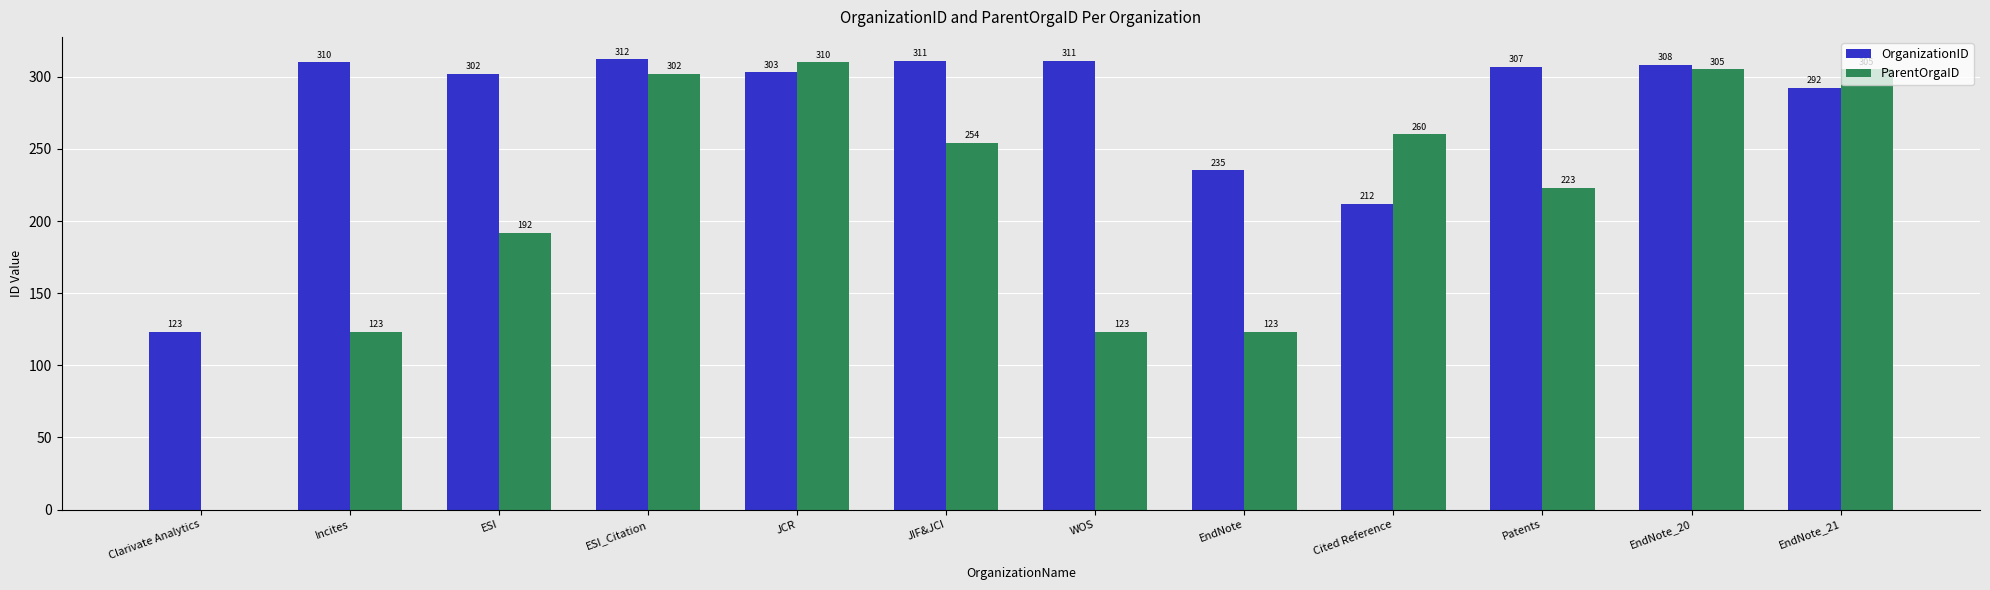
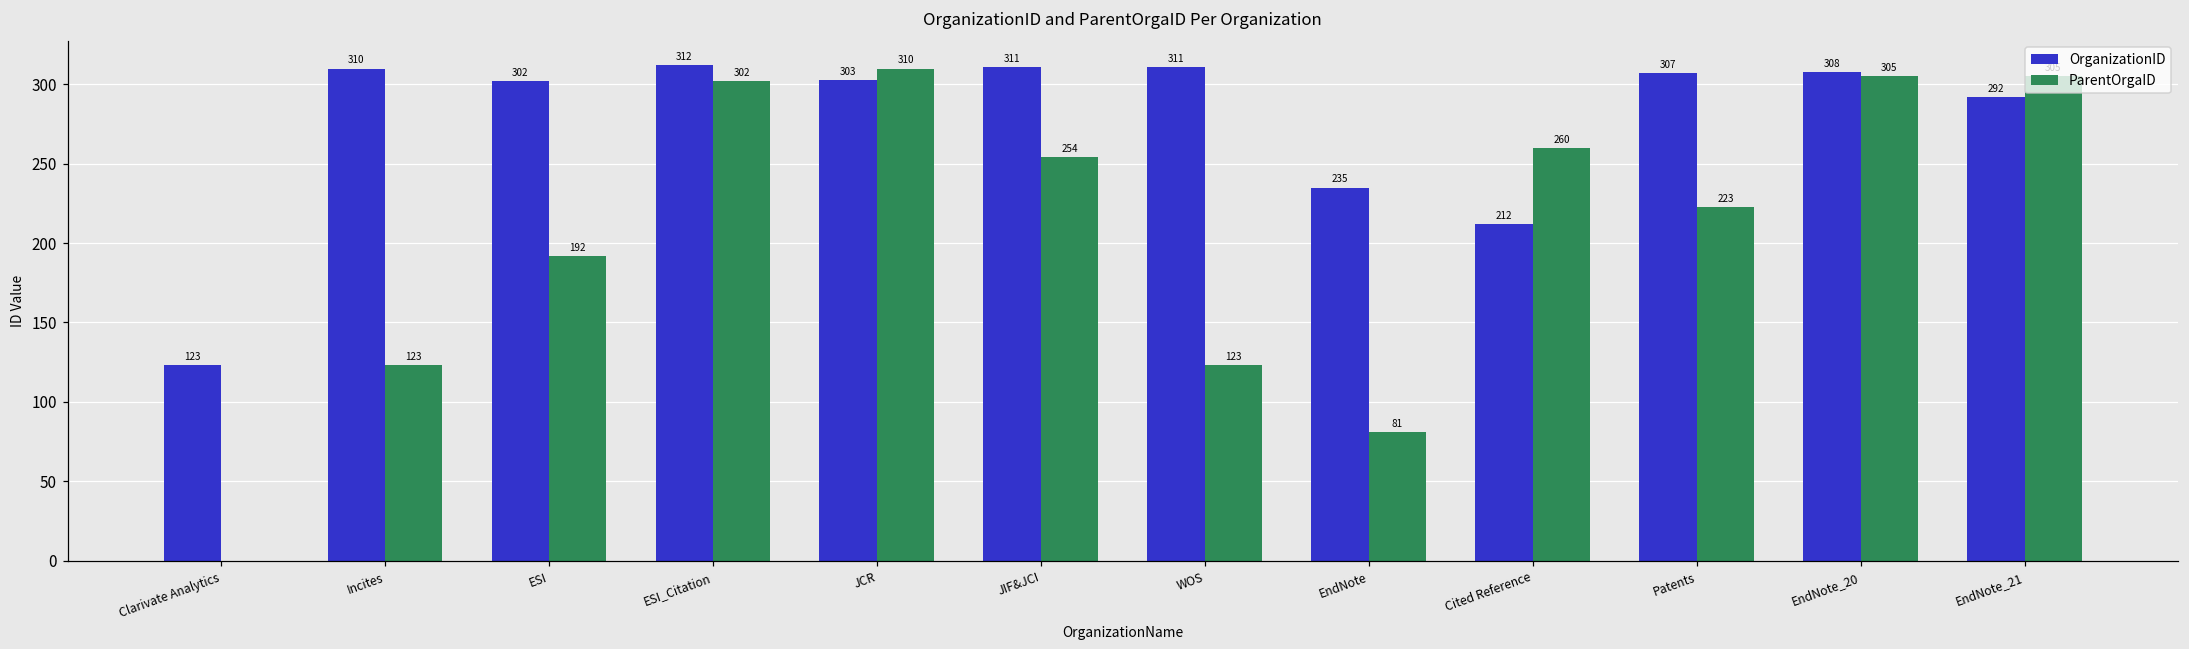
ParentOrgaID, EndNote: 123 -> 81
